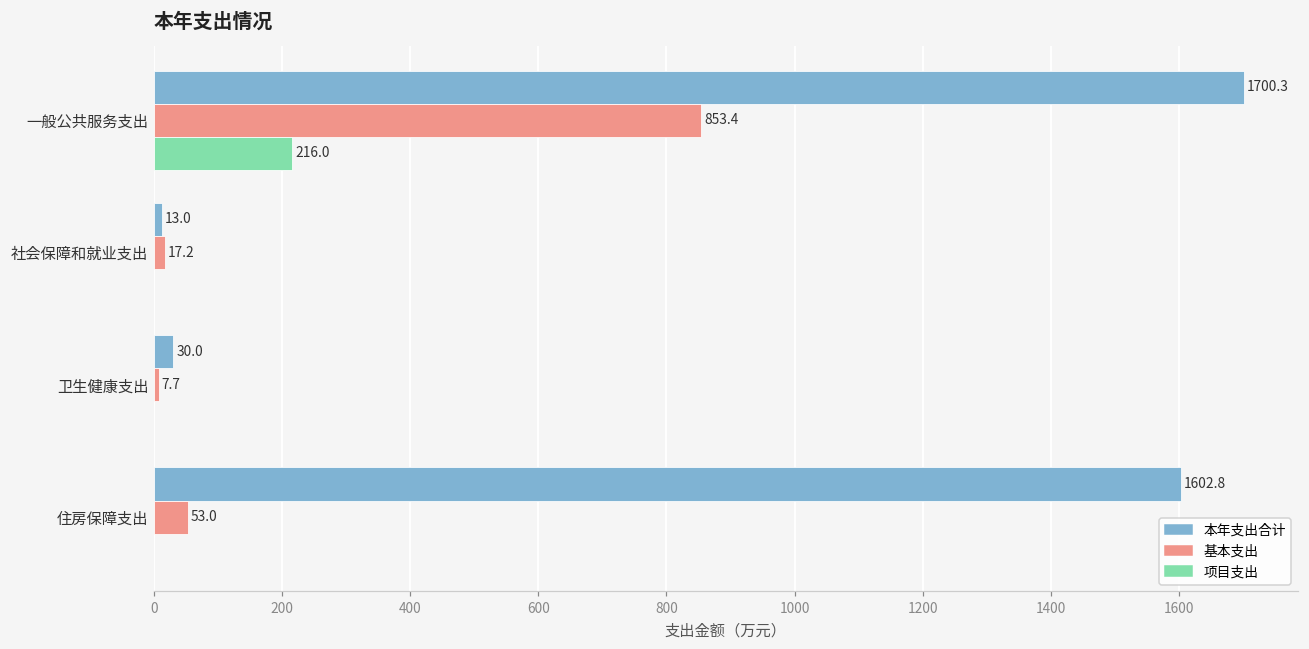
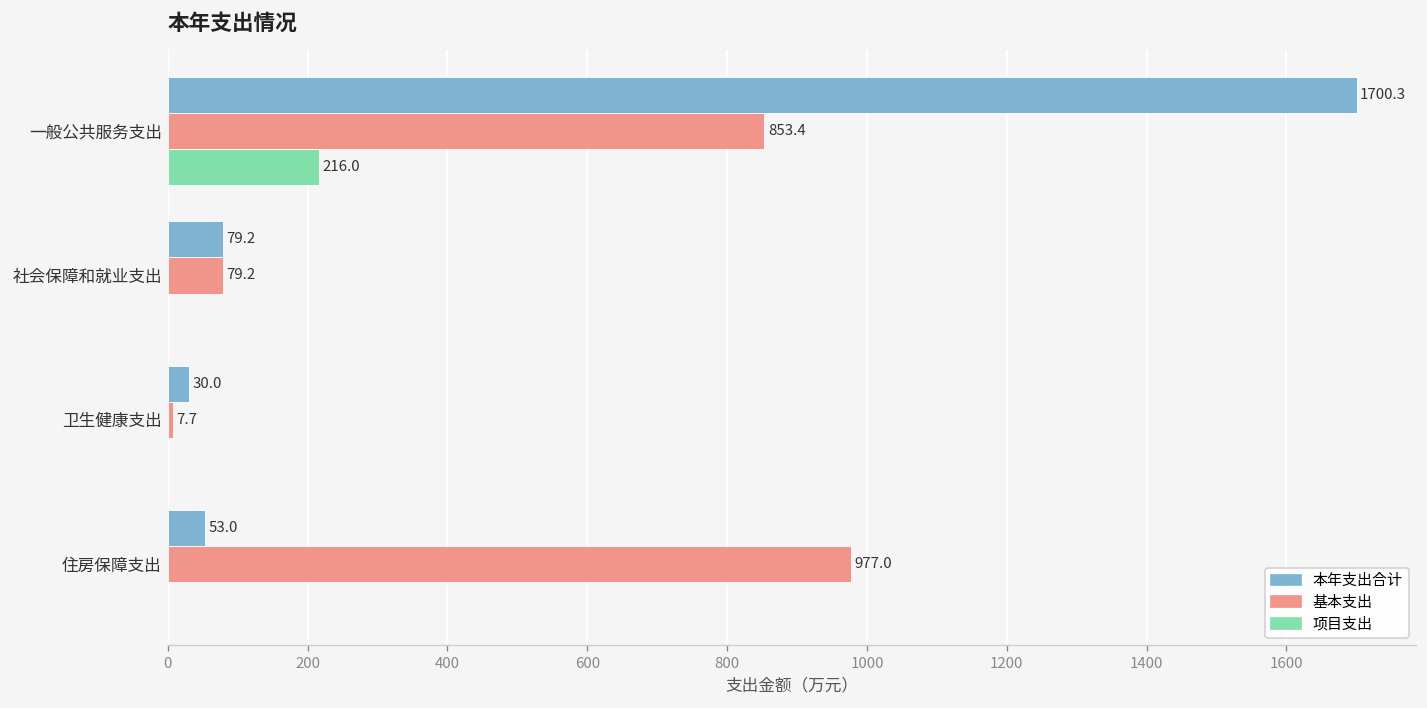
本年支出合计, 社会保障和就业支出: 13.0 -> 79.2
基本支出, 社会保障和就业支出: 17.2 -> 79.2
本年支出合计, 住房保障支出: 1602.8 -> 53.0
基本支出, 住房保障支出: 53.0 -> 977.0
